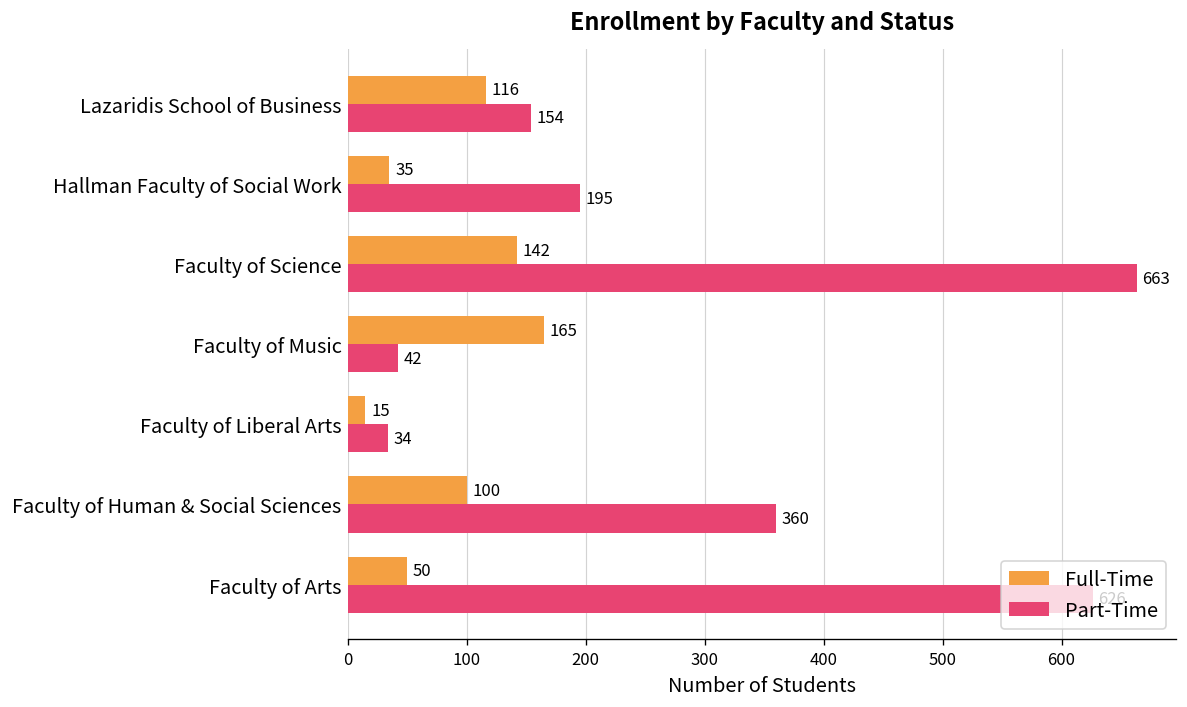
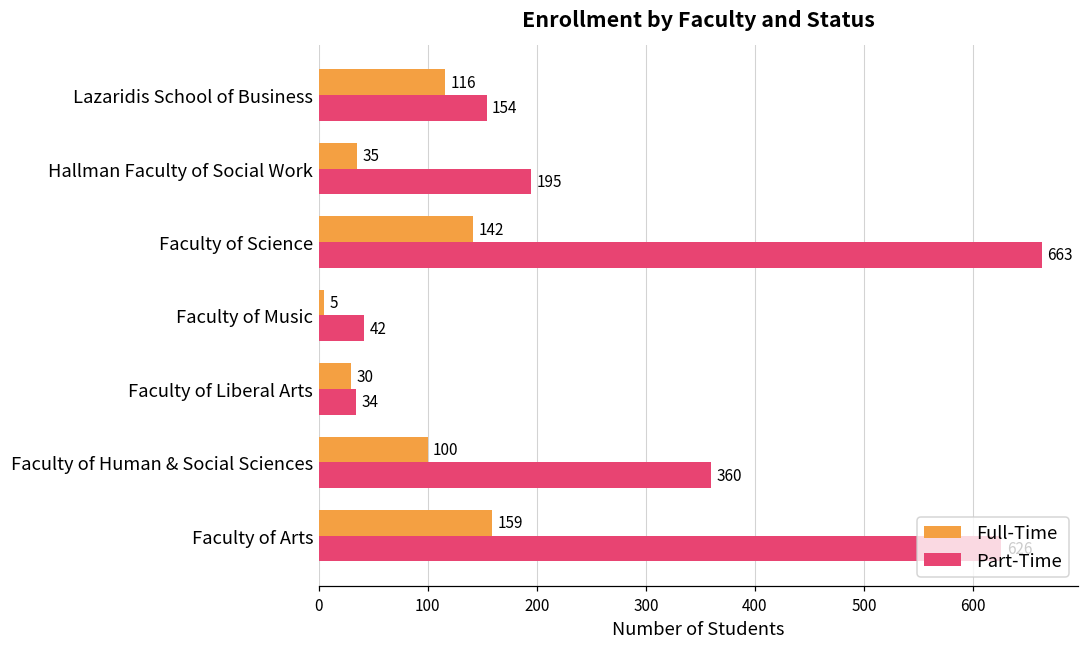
Full-Time, Faculty of Music: 165 -> 5
Full-Time, Faculty of Liberal Arts: 15 -> 30
Full-Time, Faculty of Arts: 50 -> 159
